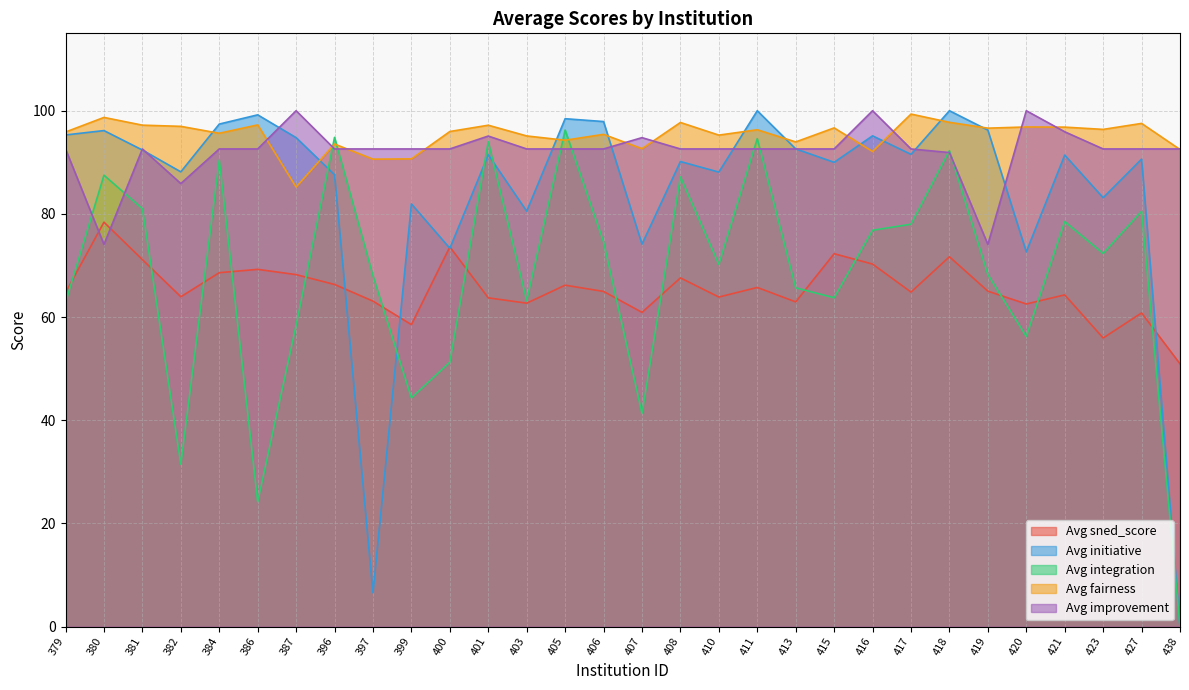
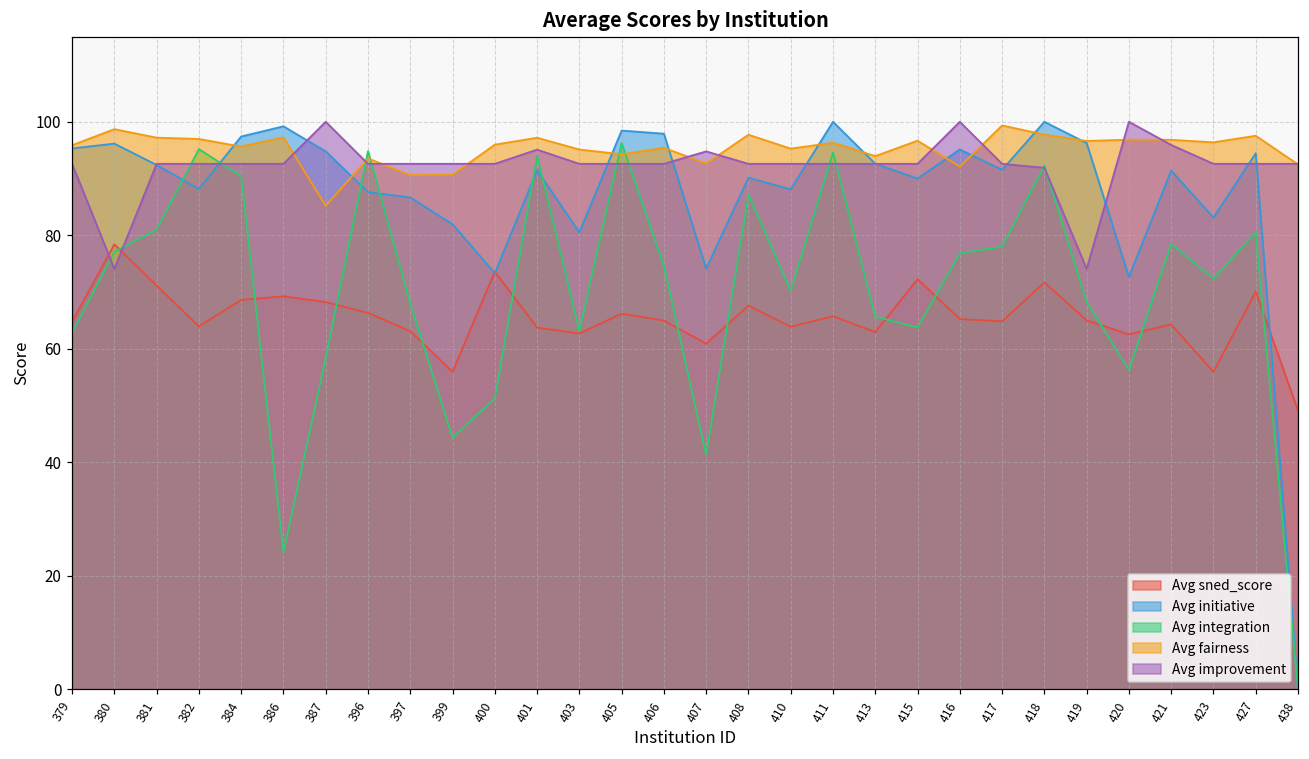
Avg integration, 380: 88 -> 77
Avg integration, 382: 31 -> 95
Avg improvement, 382: 86 -> 93
Avg initiative, 397: 7 -> 87
Avg sned_score, 399: 59 -> 56
Avg sned_score, 416: 70 -> 65
Avg sned_score, 427: 61 -> 70
Avg initiative, 427: 91 -> 94
Avg sned_score, 438: 51 -> 49
